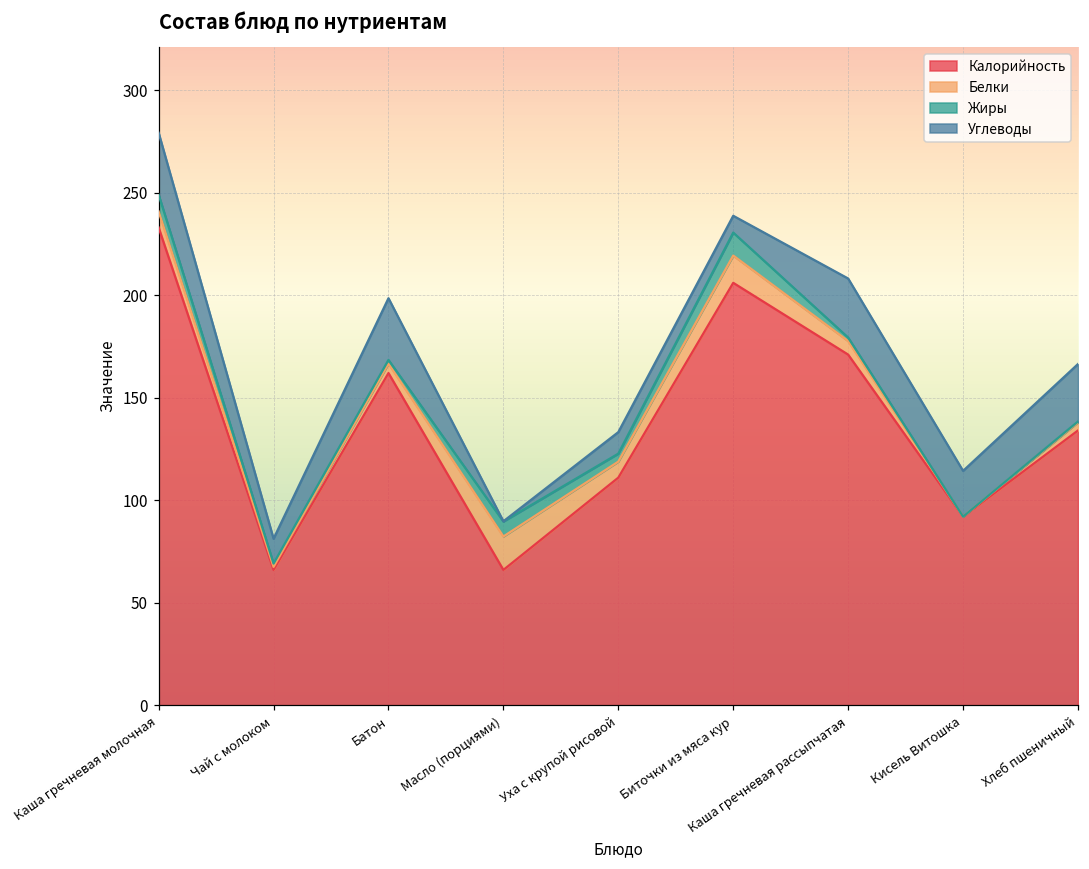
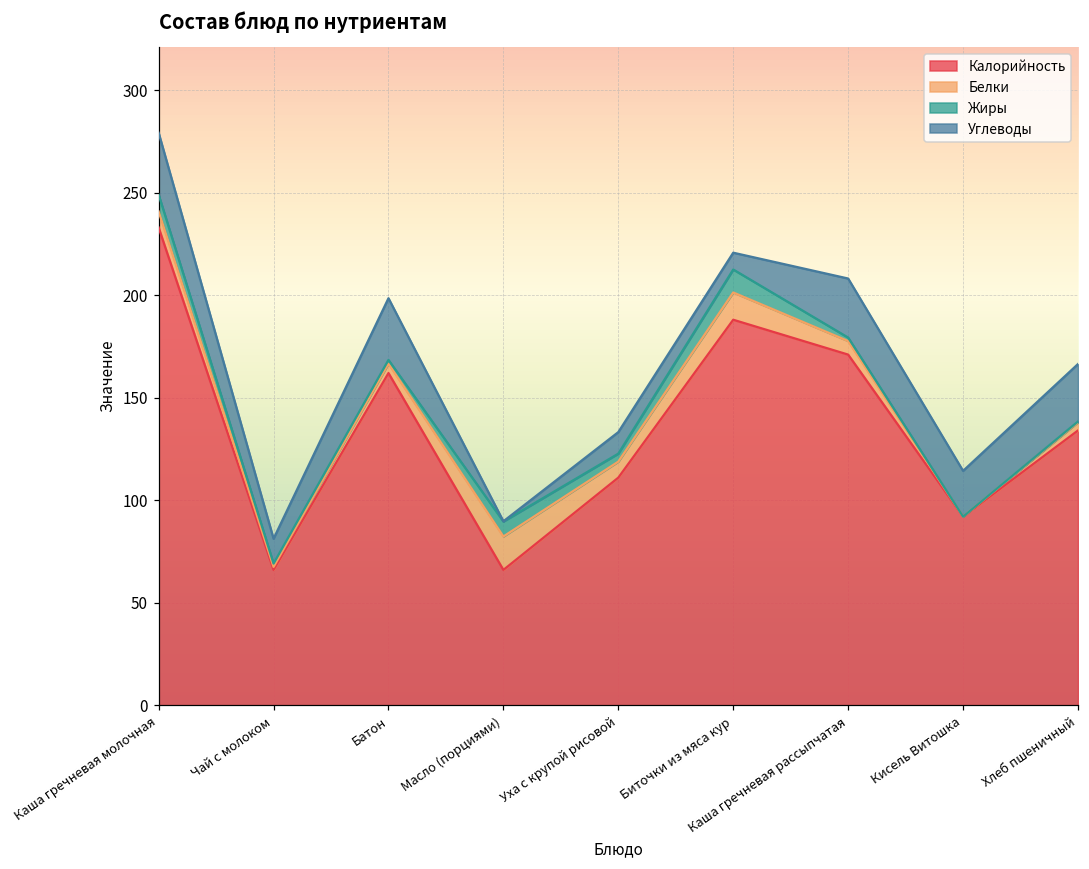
Калорийность, Биточки из мяса кур: 206 -> 188
